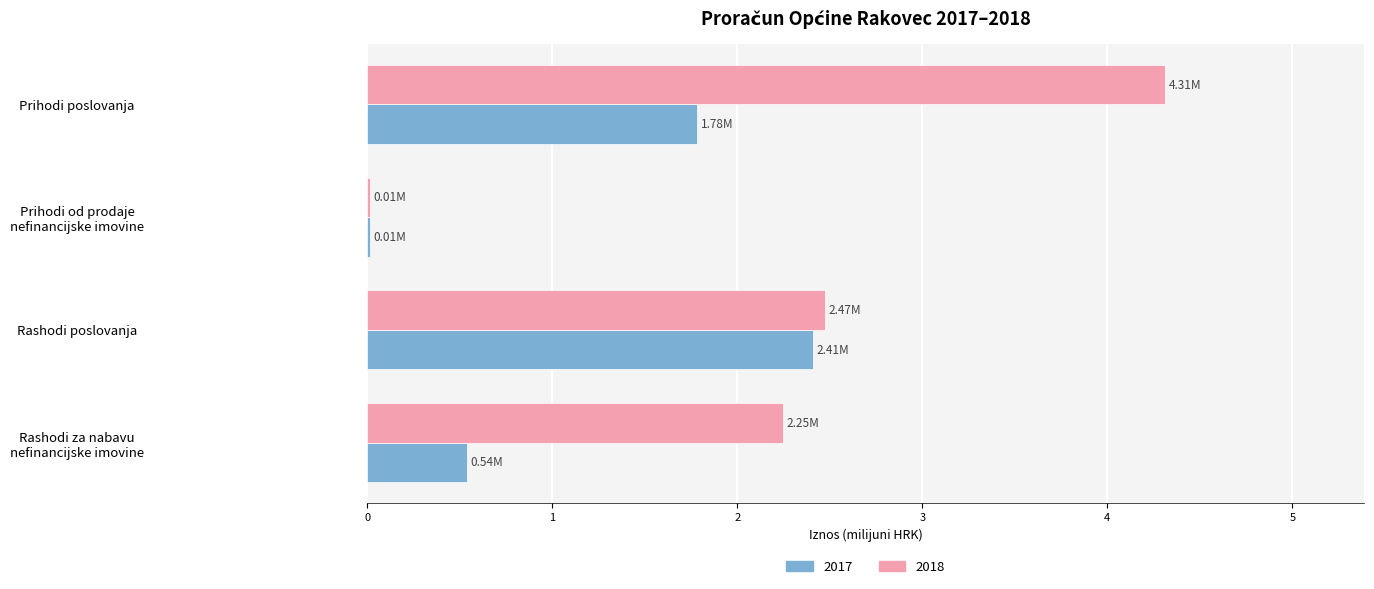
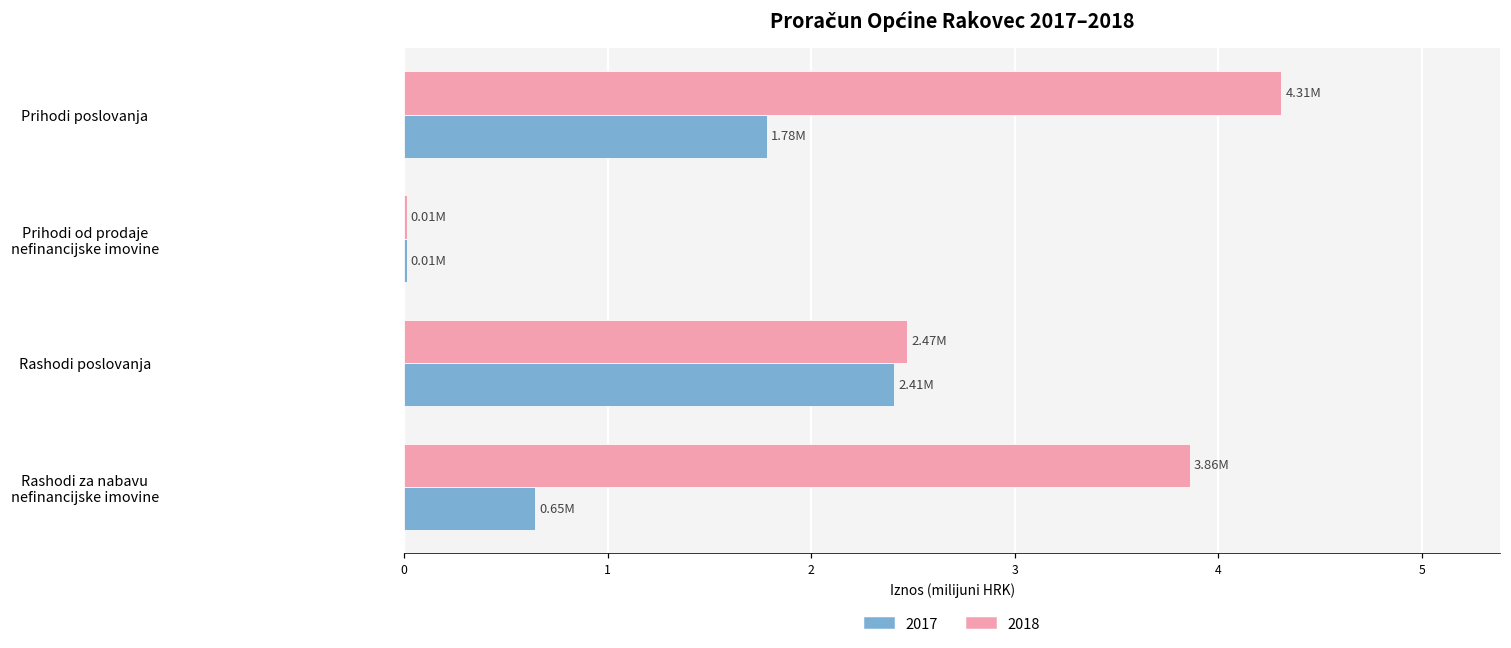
2018, Rashodi za nabavu nefinancijske imovine: 2.25M -> 3.86M
2017, Rashodi za nabavu nefinancijske imovine: 0.54M -> 0.65M
